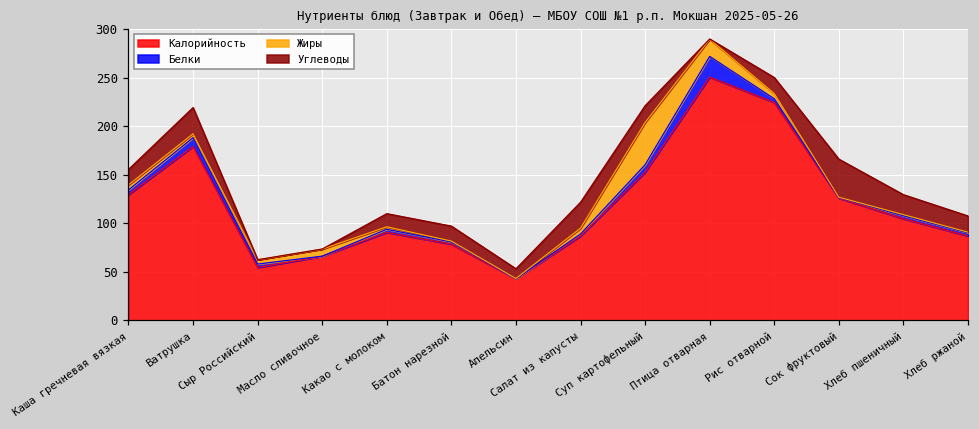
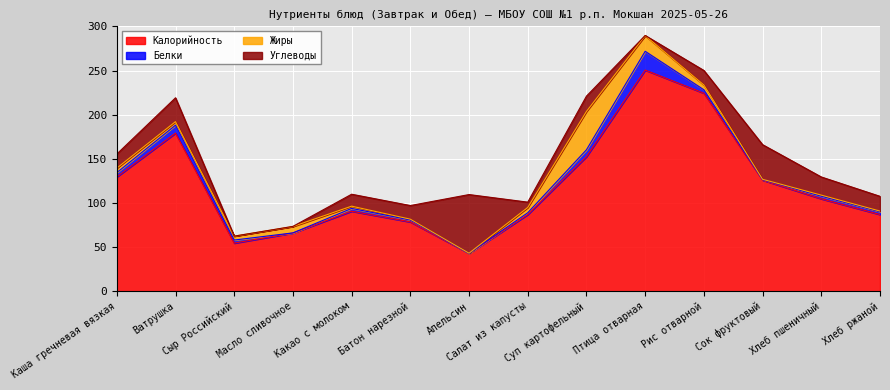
Углеводы, Апельсин: 10 -> 70
Углеводы, Салат из капусты: 30 -> 10
